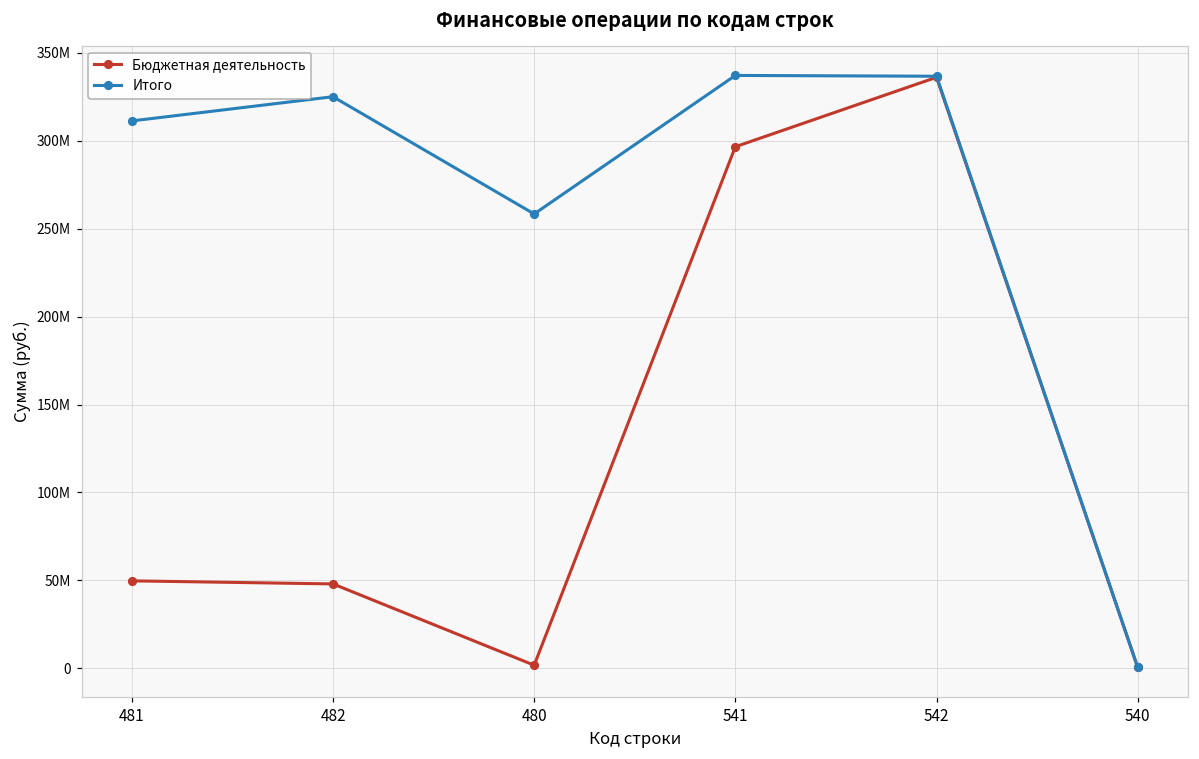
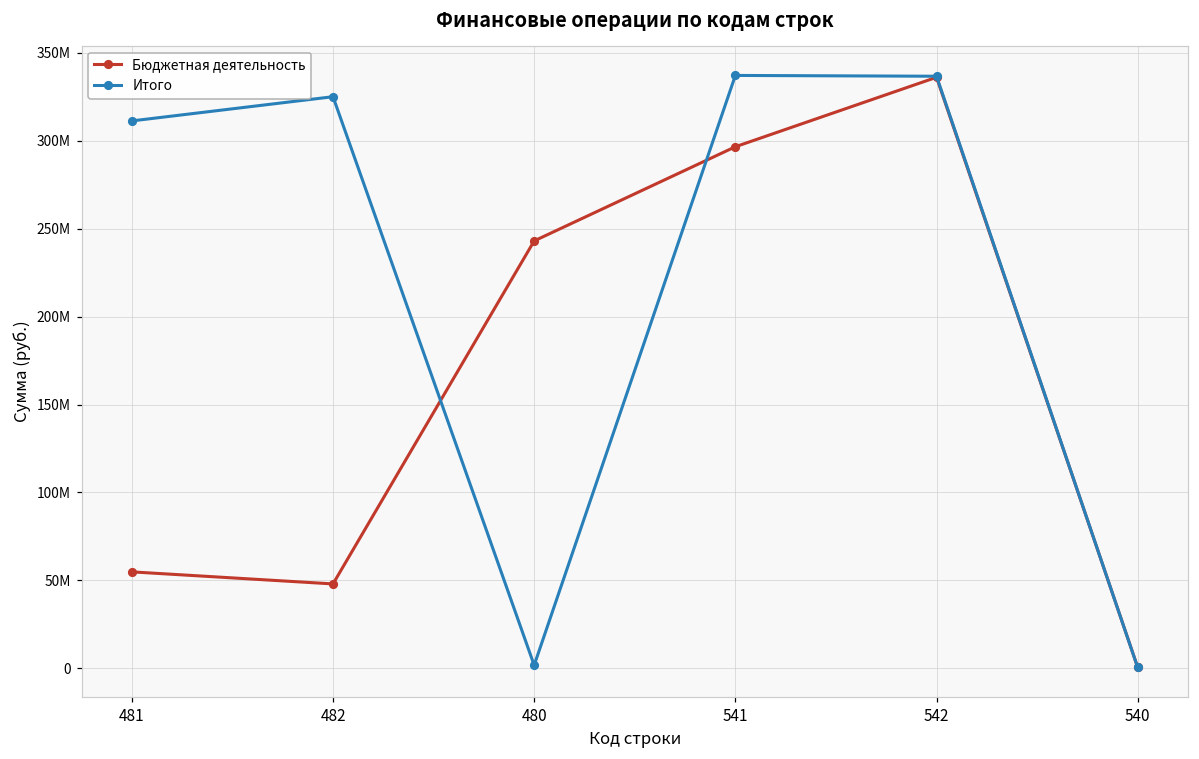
Бюджетная деятельность, 481: 50000000 -> 55000000
Бюджетная деятельность, 480: 2000000 -> 243000000
Итого, 480: 258000000 -> 2000000
